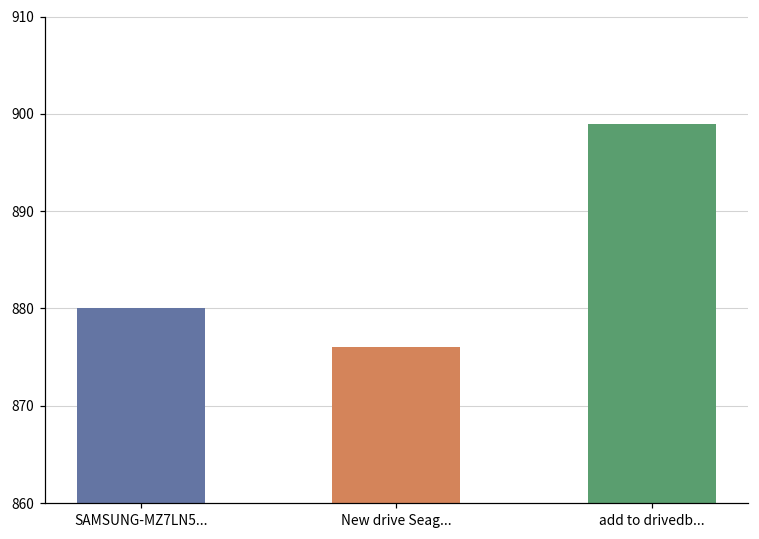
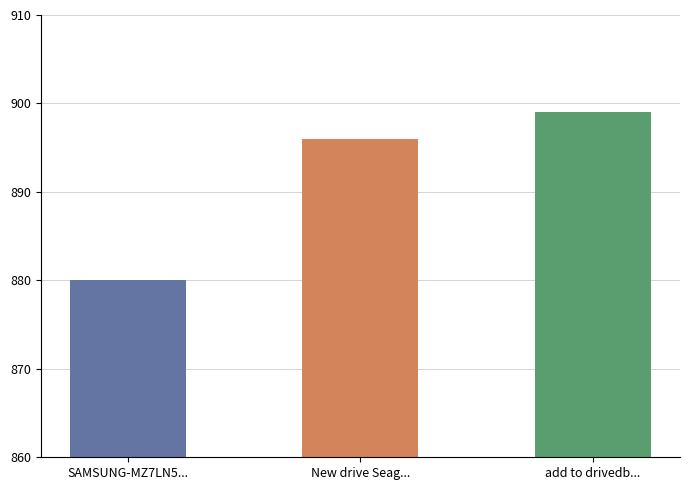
New drive Seag...: 876 -> 896
